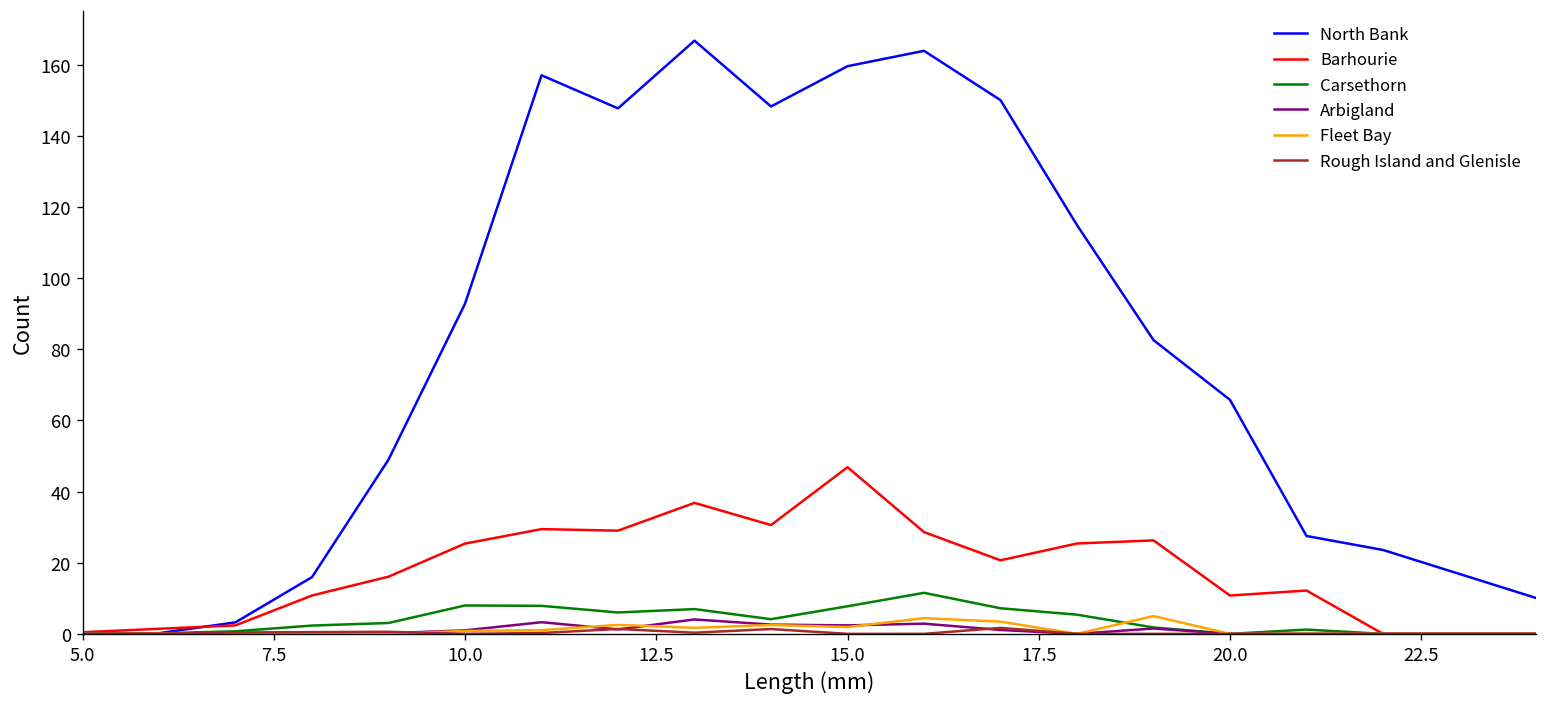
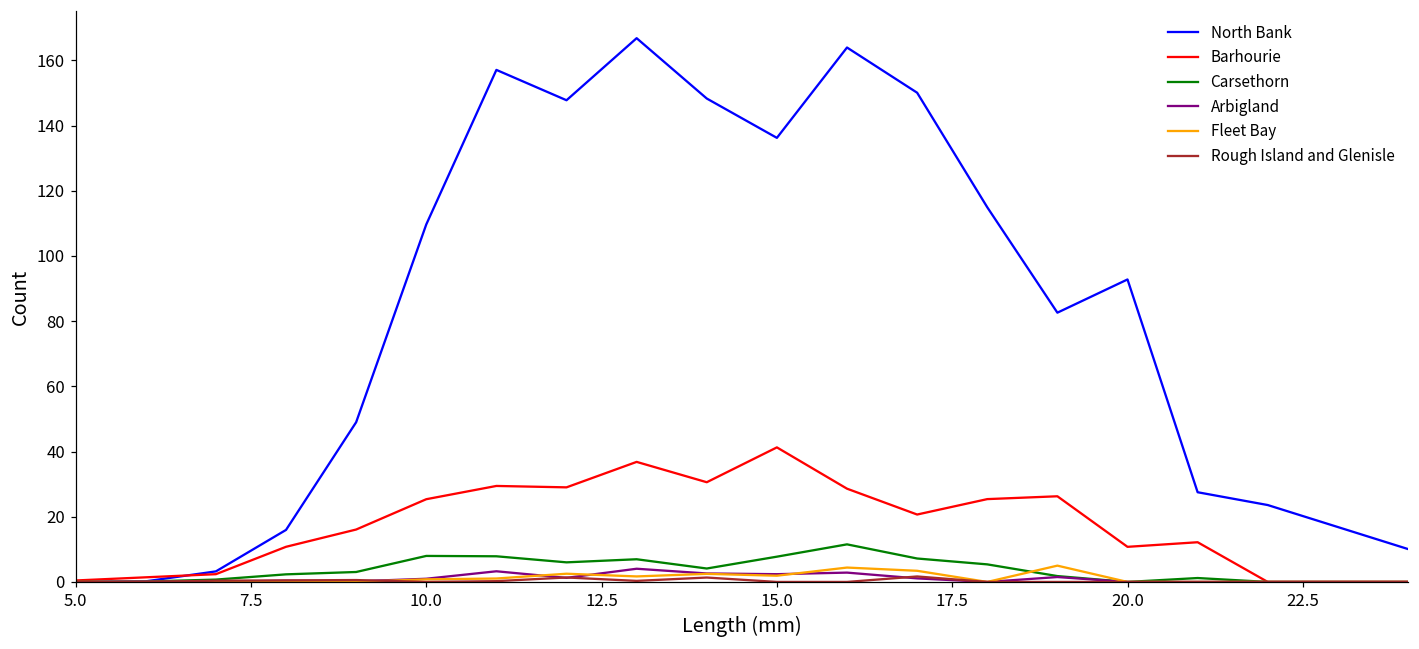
North Bank, 10.0: 93 -> 110
North Bank, 15.0: 160 -> 136
Barhourie, 15.0: 47 -> 41
North Bank, 20.0: 66 -> 93
